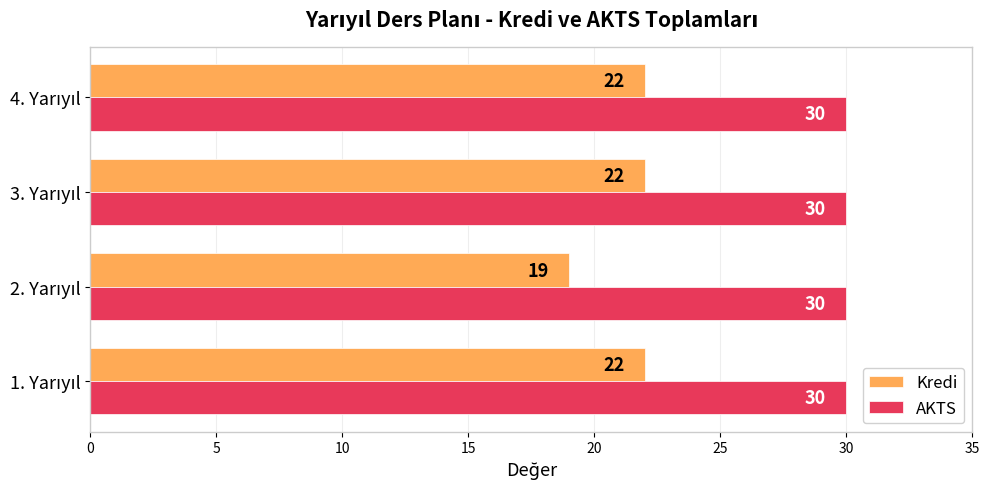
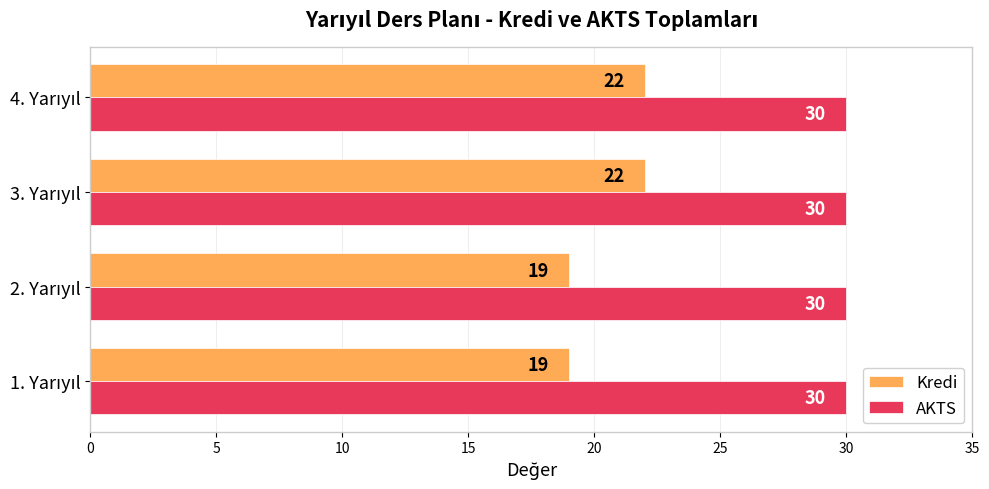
Kredi, 1. Yarıyıl: 22 -> 19
